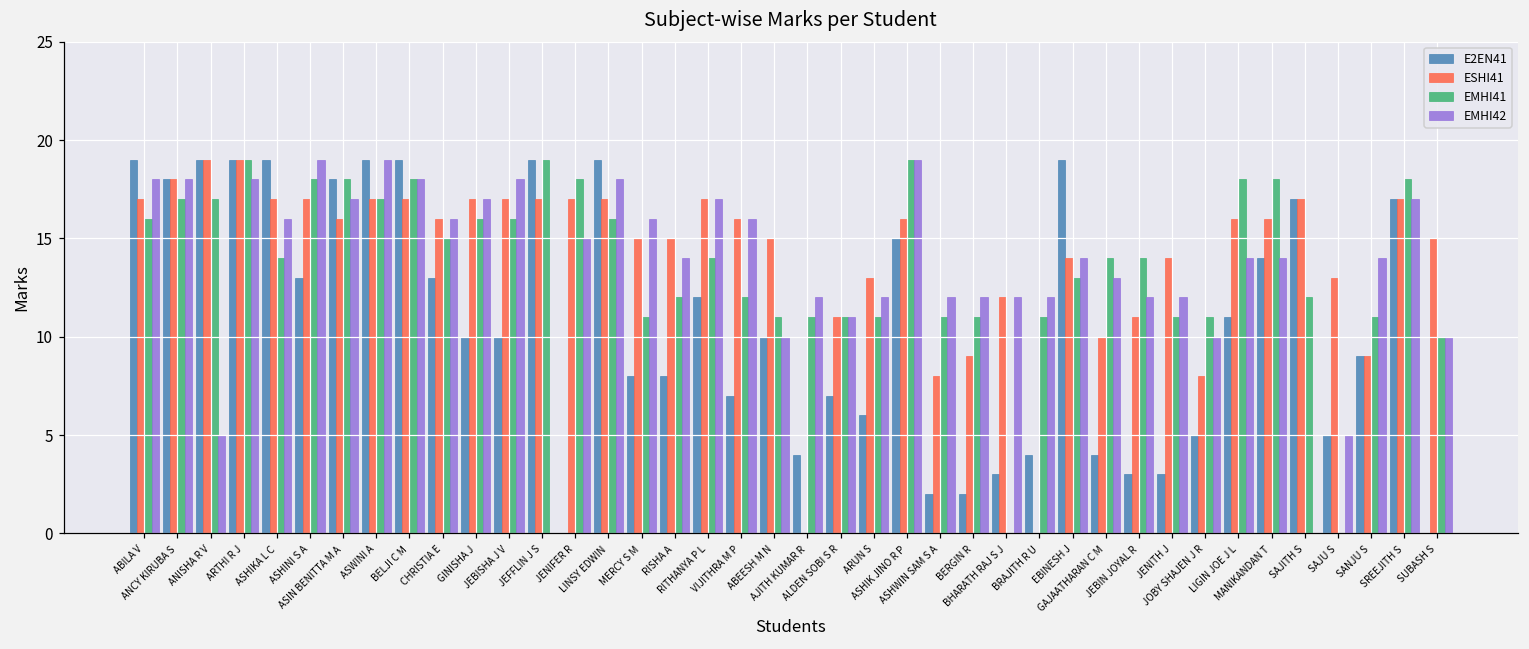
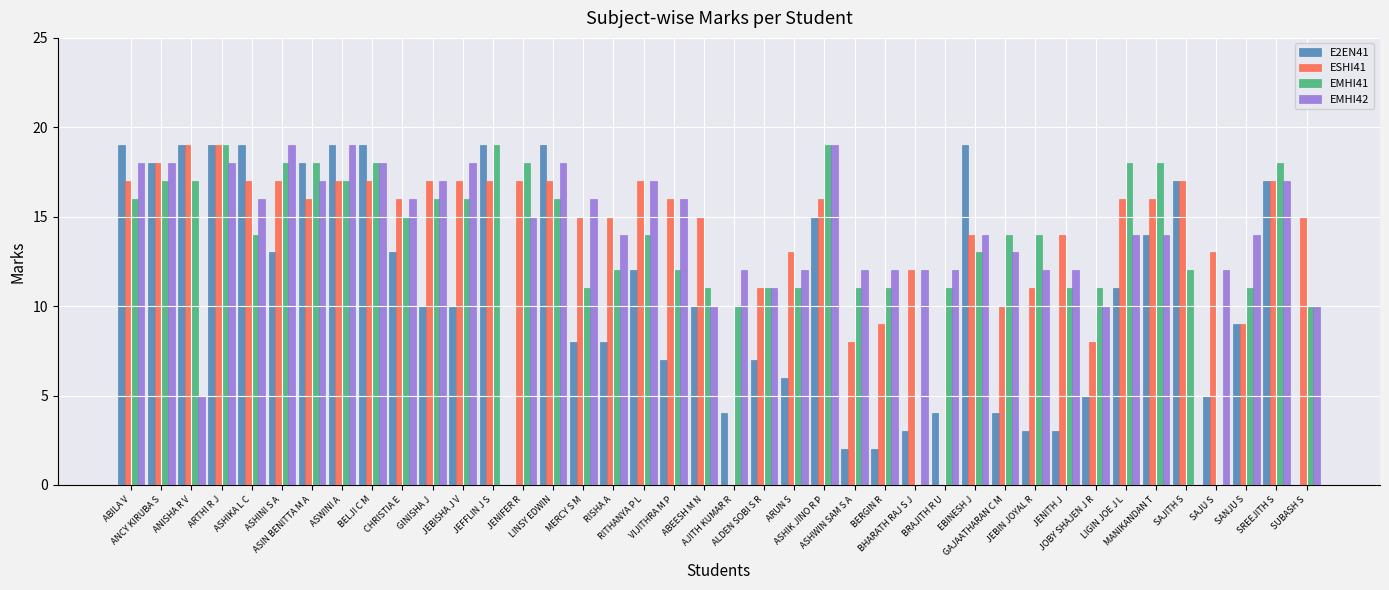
EMHI41, AJITH KUMAR R: 11 -> 10
EMHI42, SAJU S: 5 -> 12
